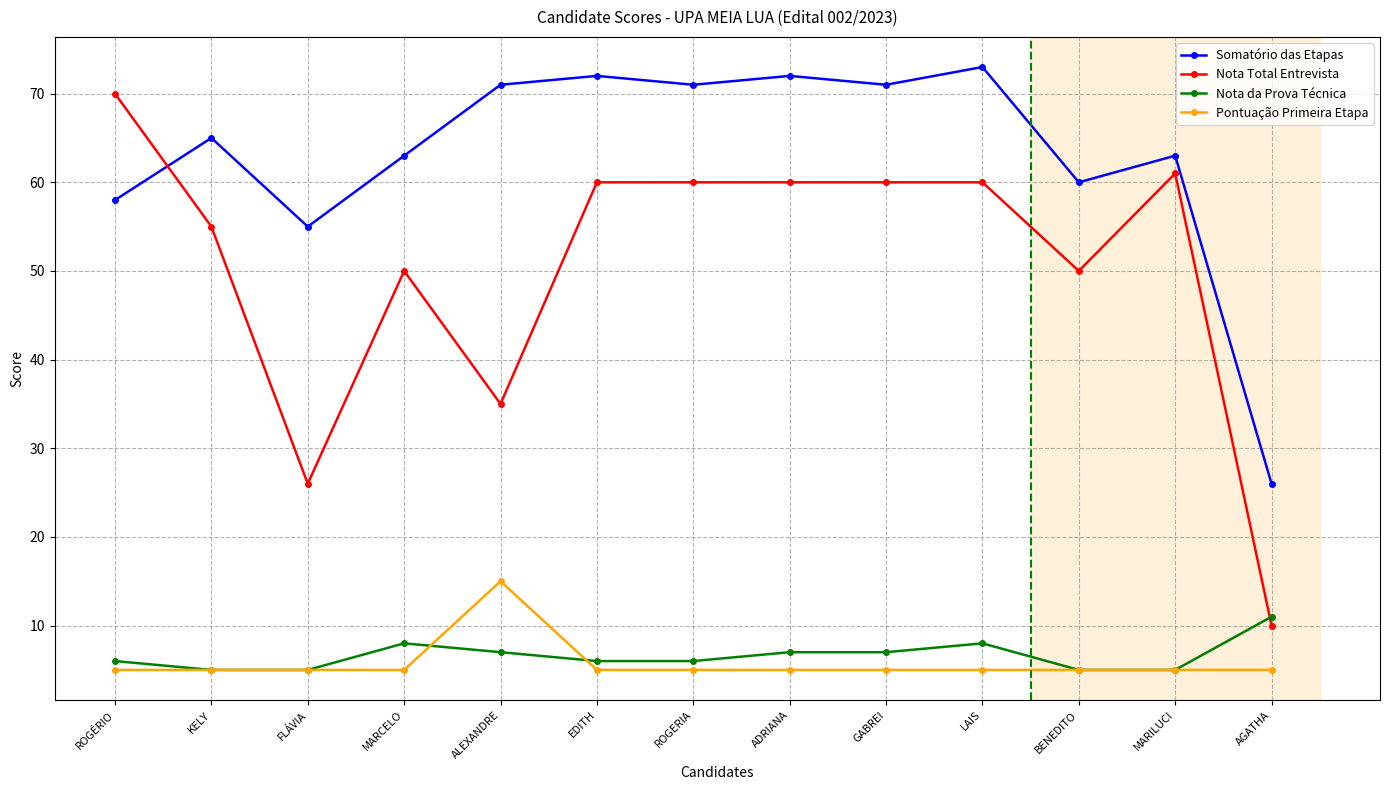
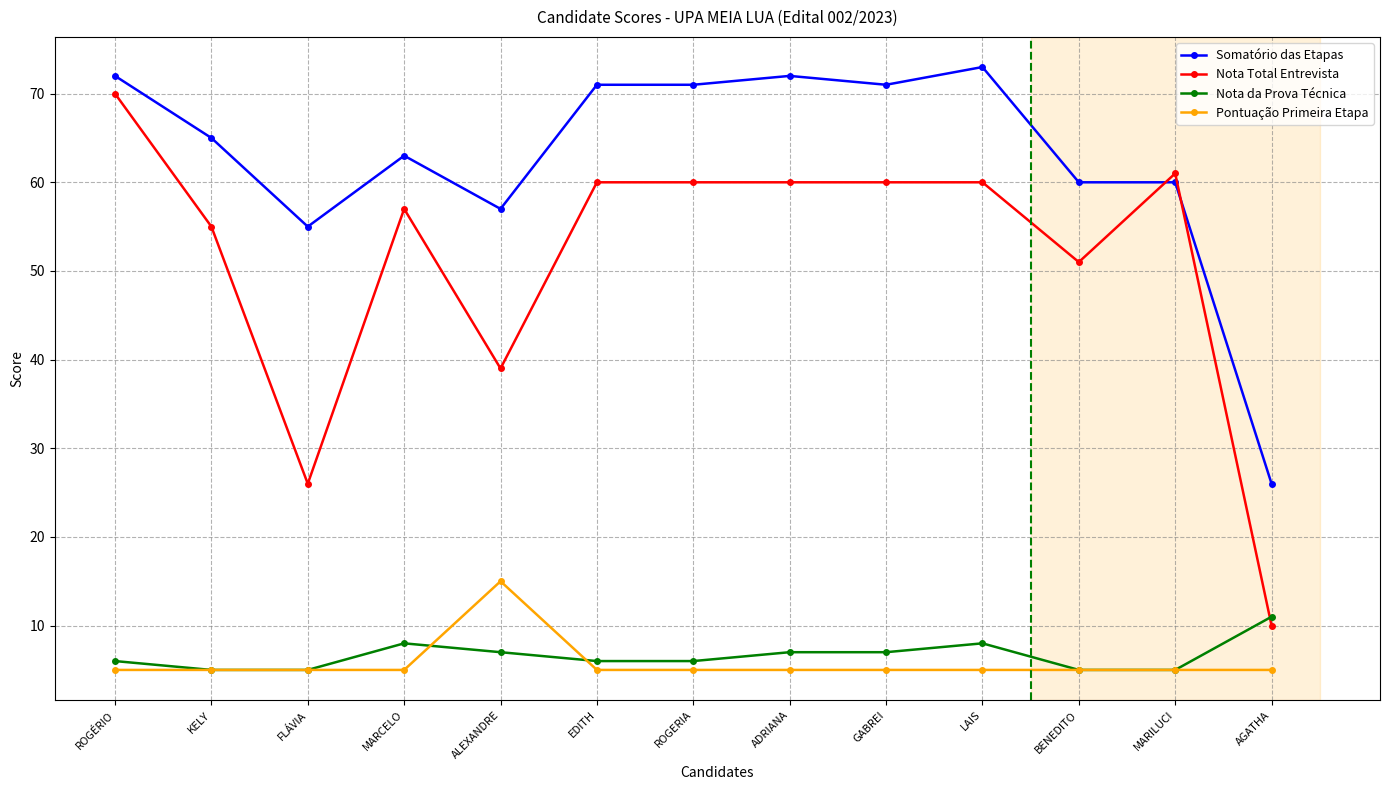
Somatório das Etapas, ROGÉRIO: 58 -> 72
Nota Total Entrevista, MARCELO: 50 -> 57
Somatório das Etapas, ALEXANDRE: 71 -> 57
Nota Total Entrevista, ALEXANDRE: 35 -> 39
Somatório das Etapas, EDITH: 72 -> 71
Nota Total Entrevista, BENEDITO: 50 -> 51
Somatório das Etapas, MARILUCI: 63 -> 60
